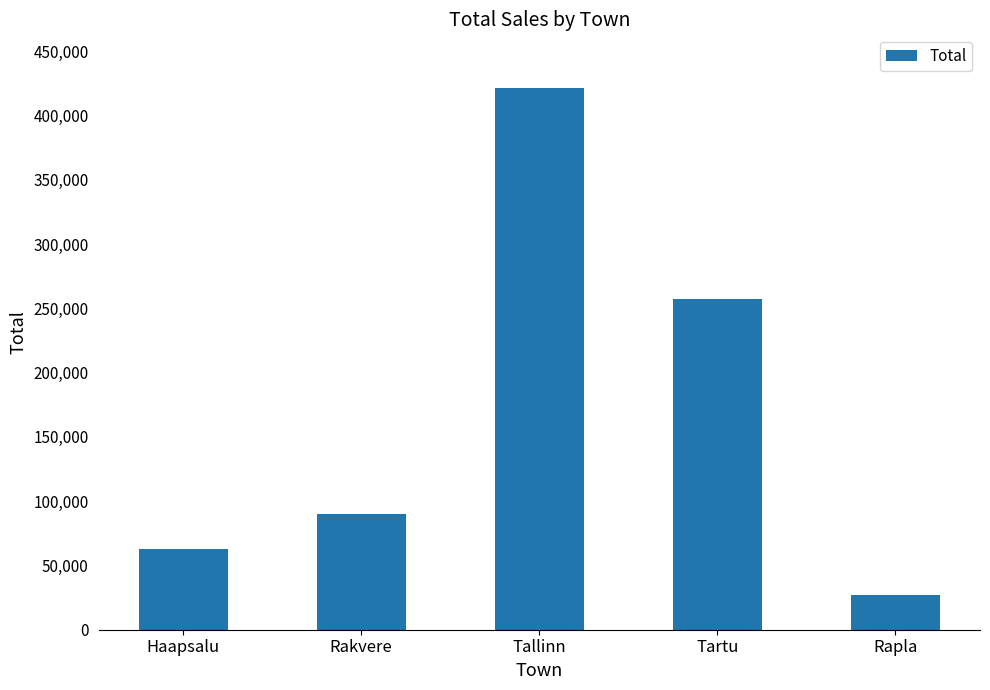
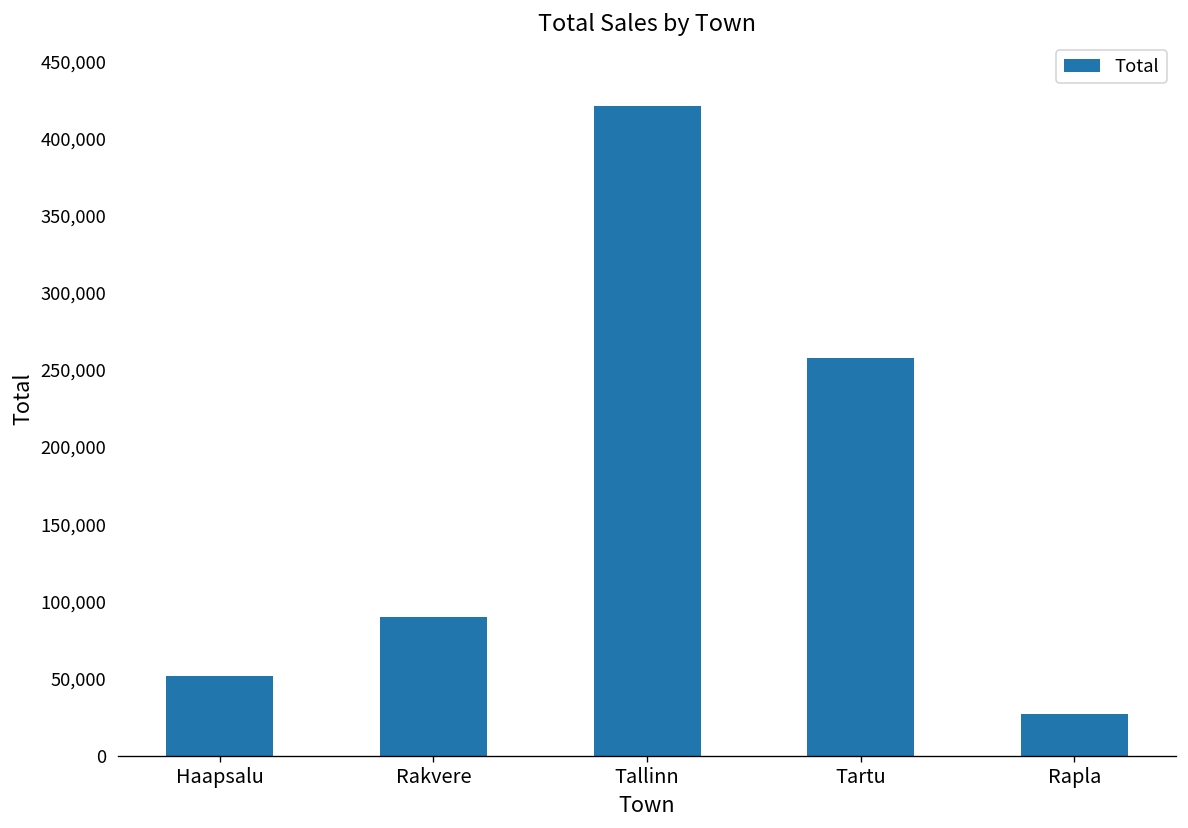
Haapsalu: 63,000 -> 52,000
